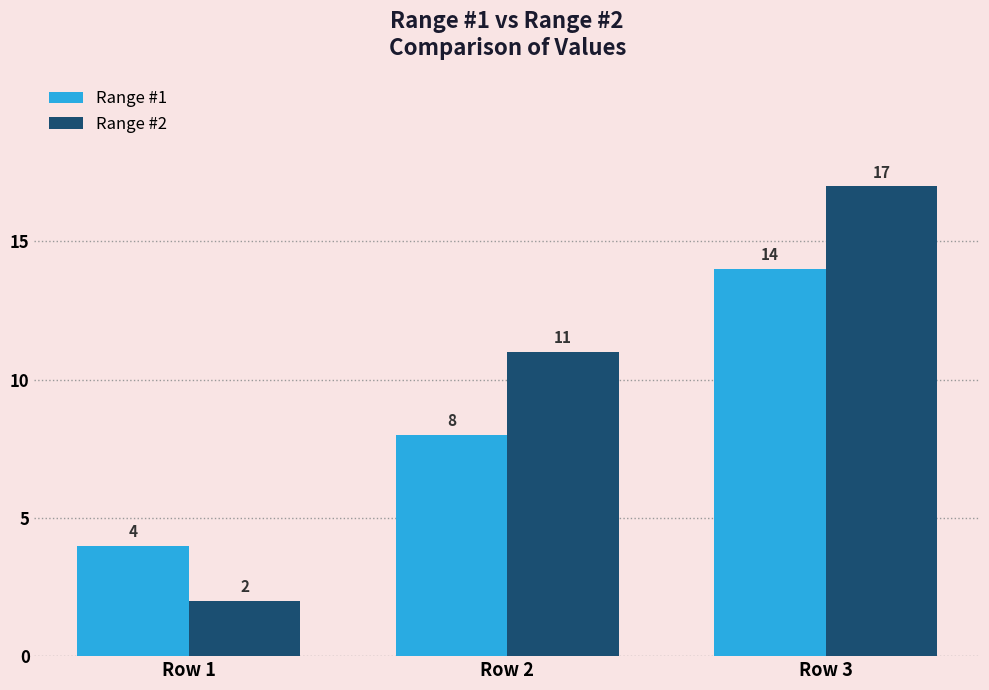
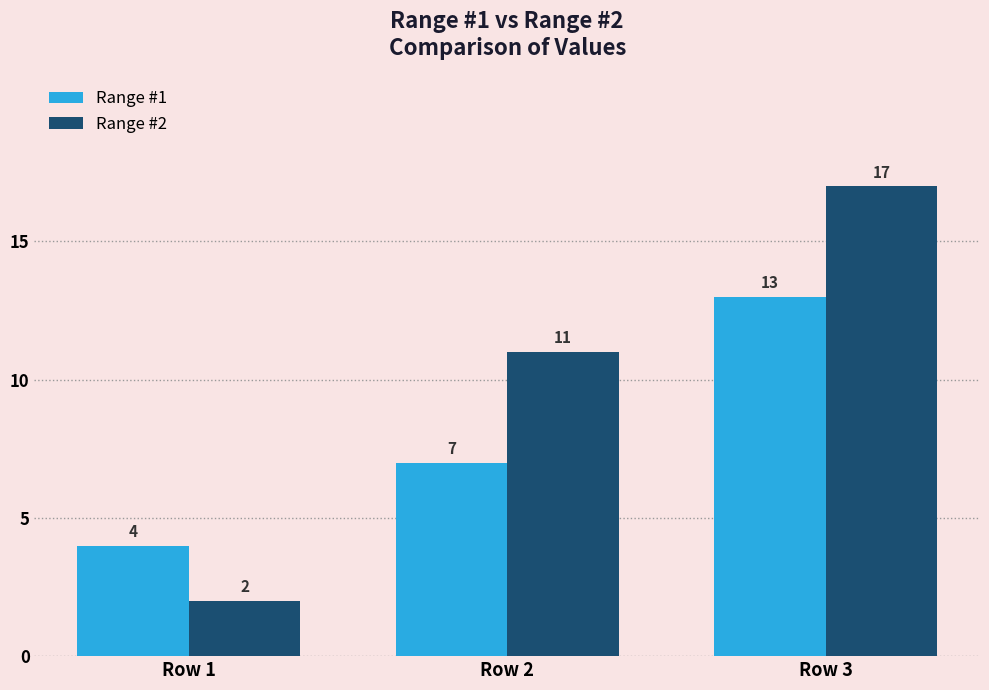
Range #1, Row 2: 8 -> 7
Range #1, Row 3: 14 -> 13
